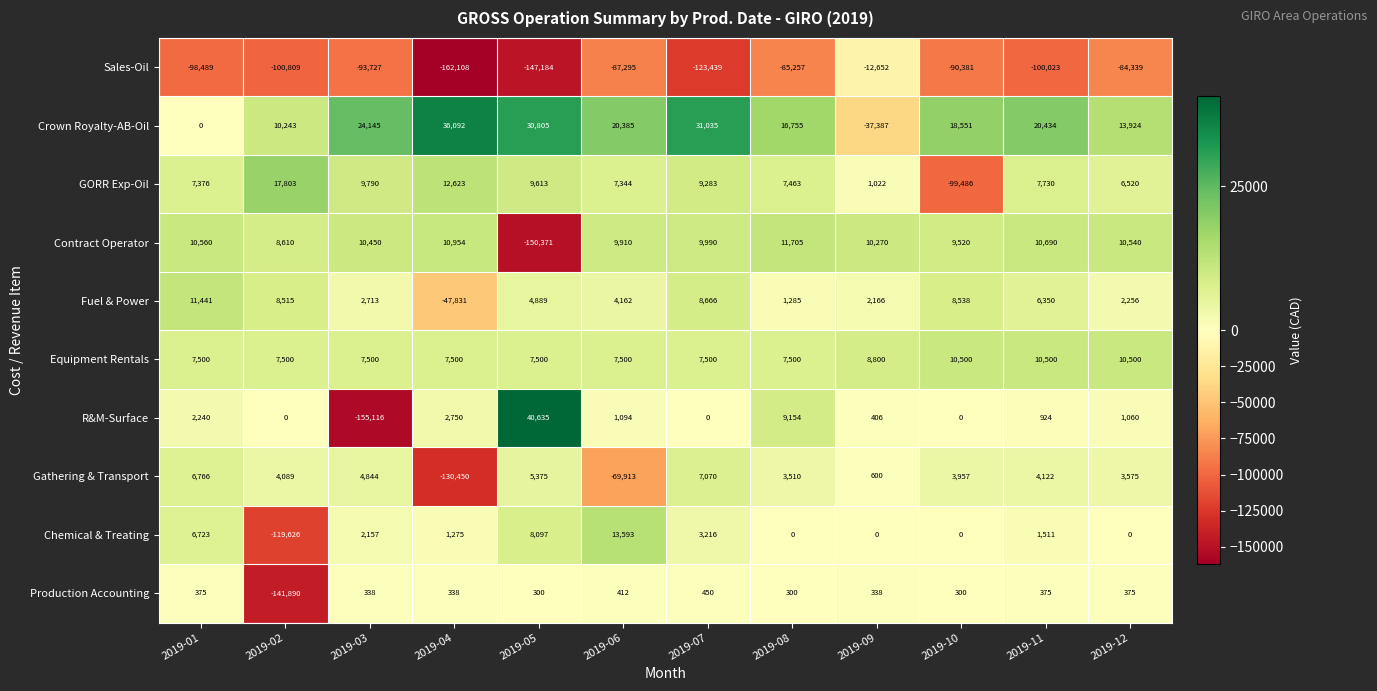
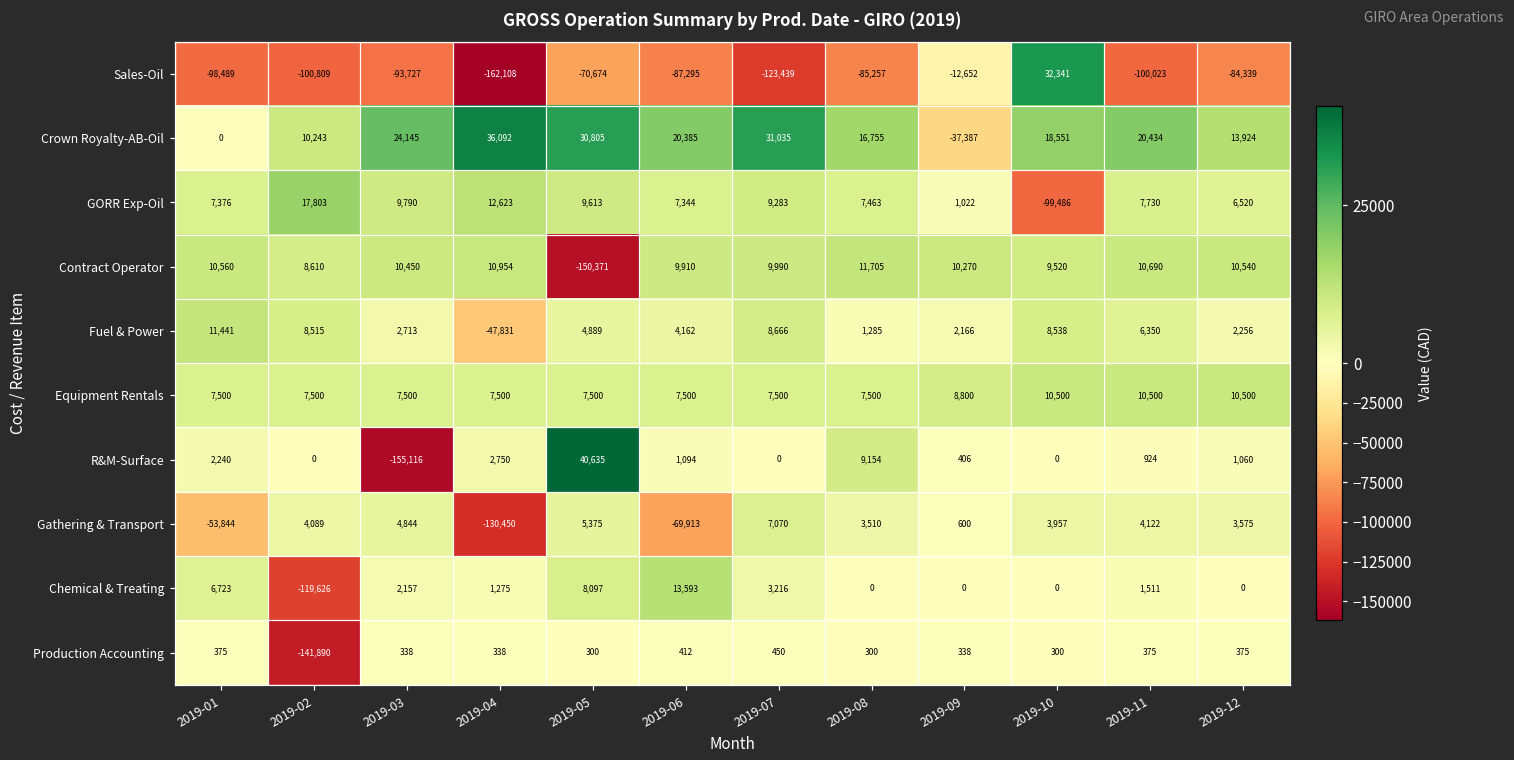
Sales-Oil, 2019-05: -147,184 -> -70,674
Sales-Oil, 2019-10: -90,381 -> 32,341
Gathering & Transport, 2019-01: 6,766 -> -53,844
